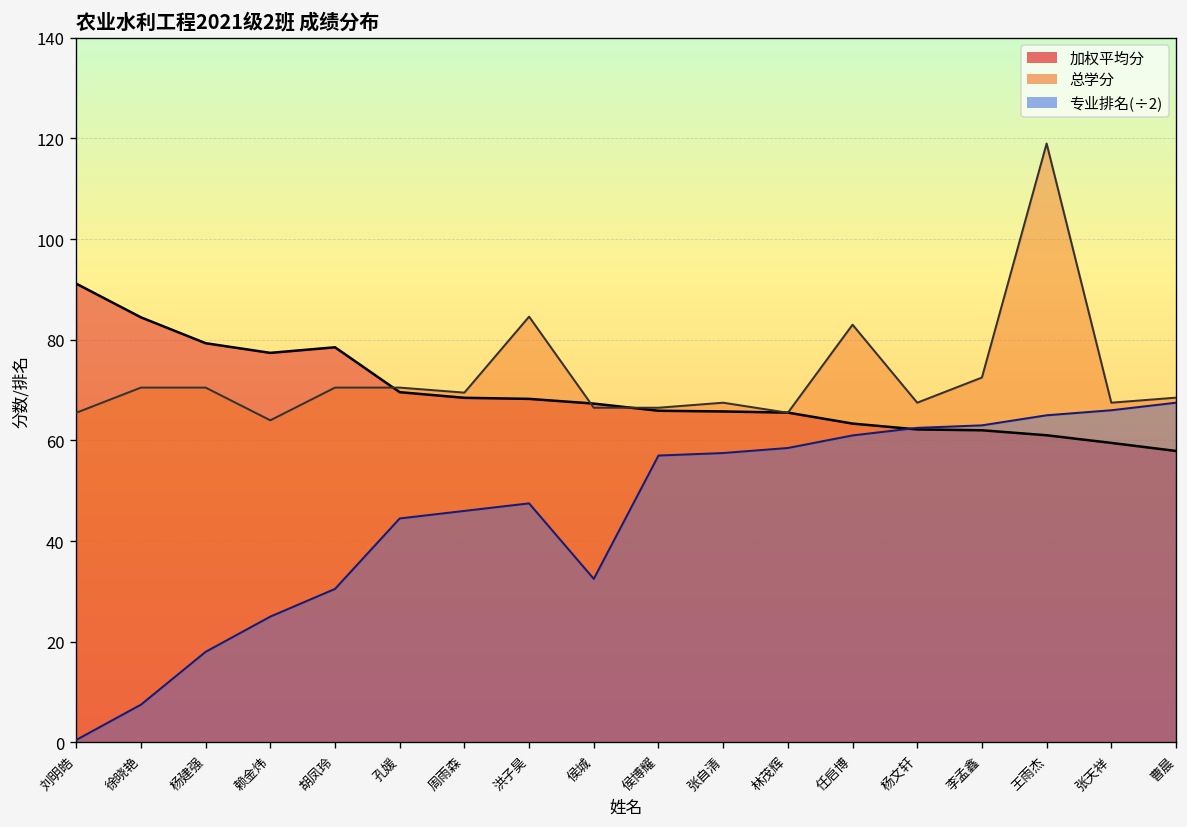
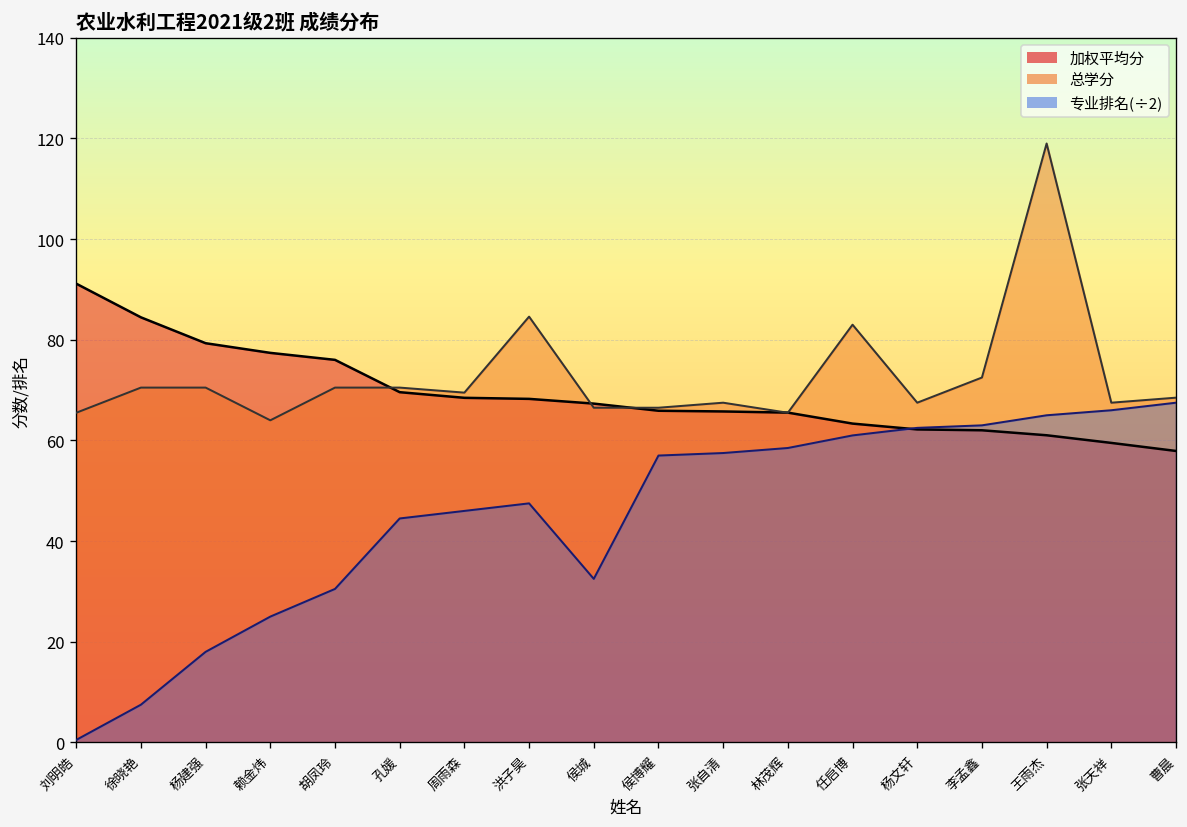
加权平均分, 胡凤玲: 79 -> 76
